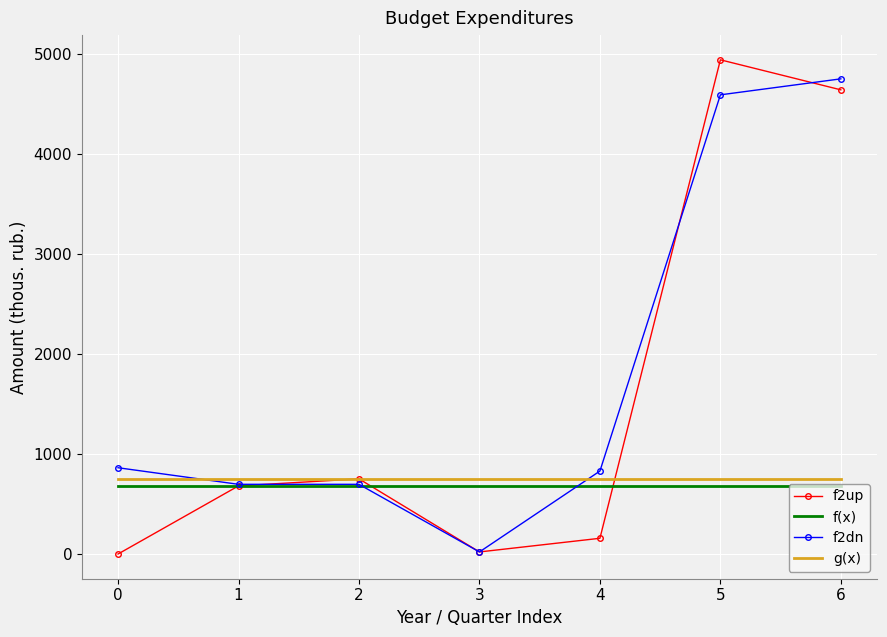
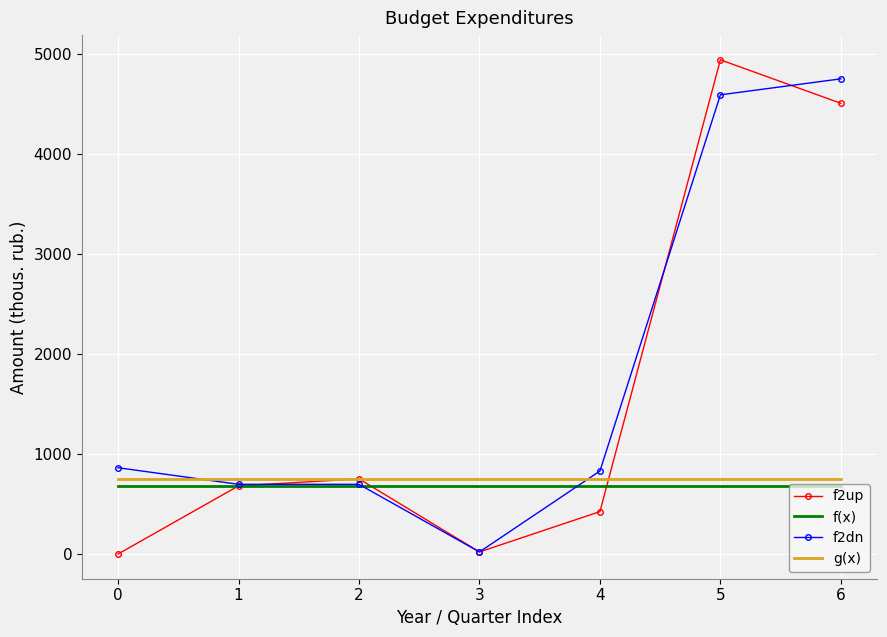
f2up, 4: 160 -> 420
f2up, 6: 4640 -> 4500
